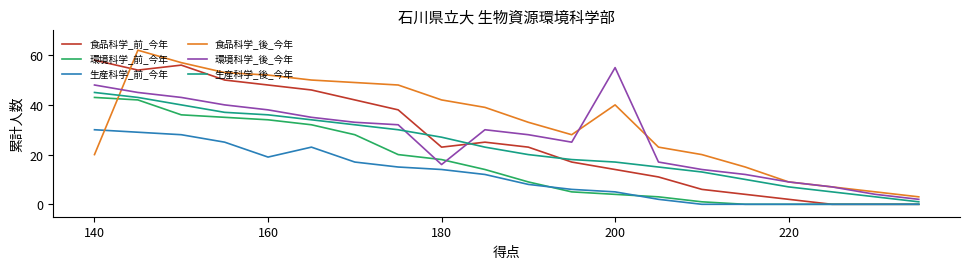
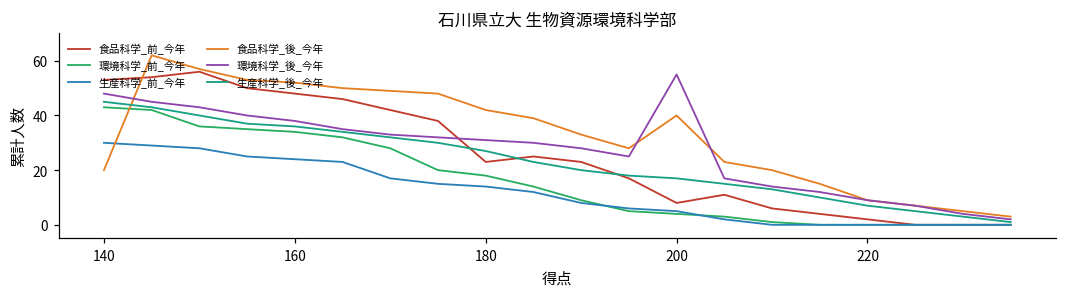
食品科学_前_今年, 140: 58 -> 53
生産科学_前_今年, 160: 19 -> 24
環境科学_後_今年, 180: 16 -> 31
食品科学_前_今年, 200: 14 -> 8
